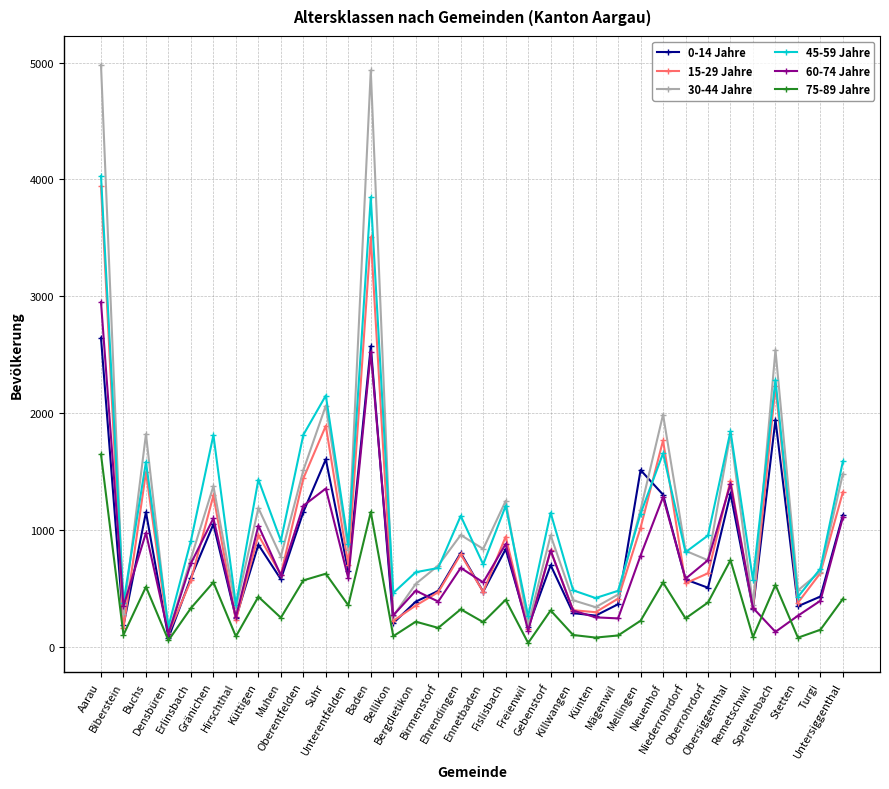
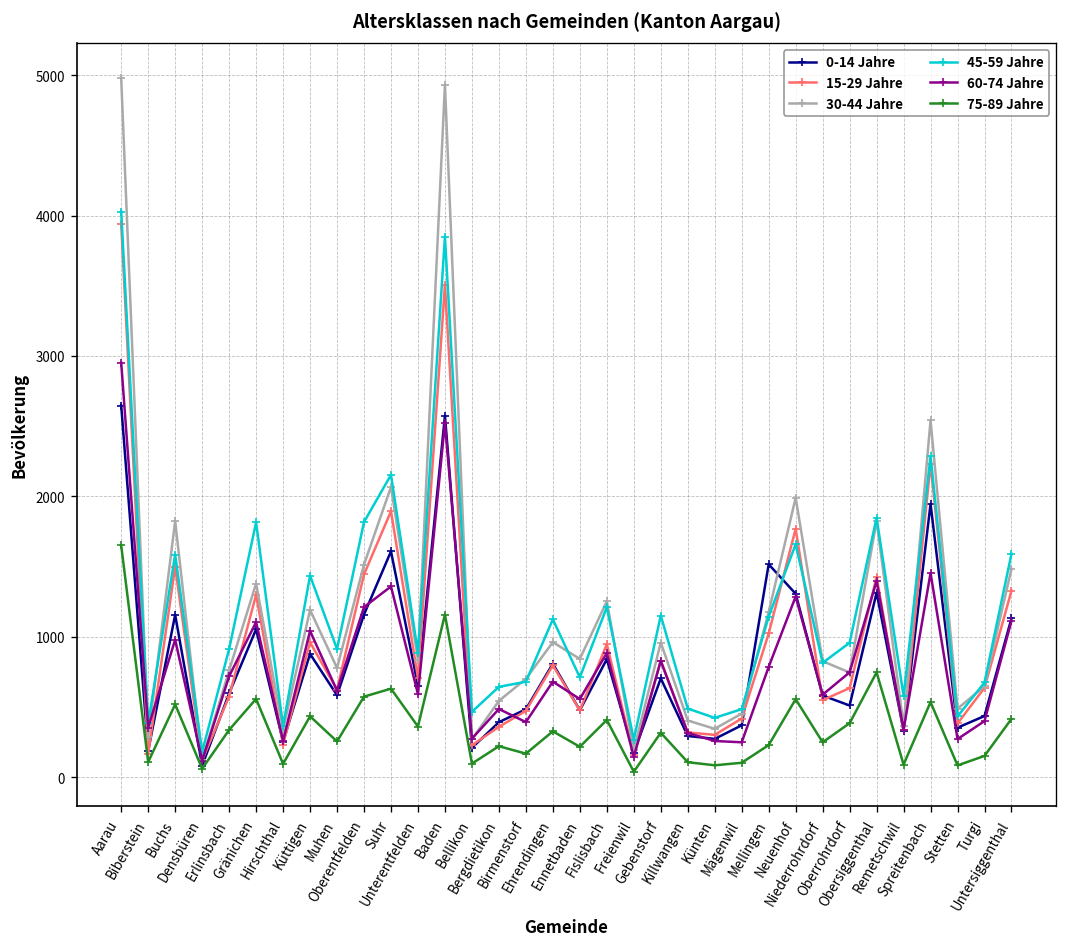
60-74 Jahre, Spreitenbach: 130 -> 1450
